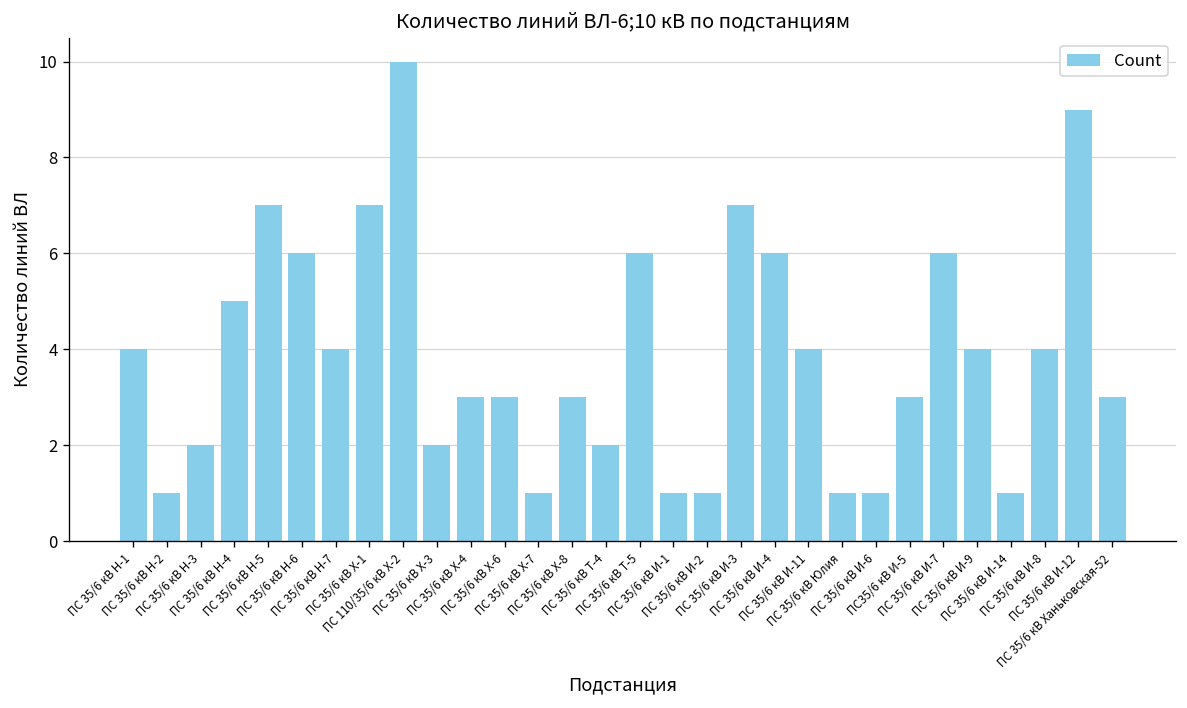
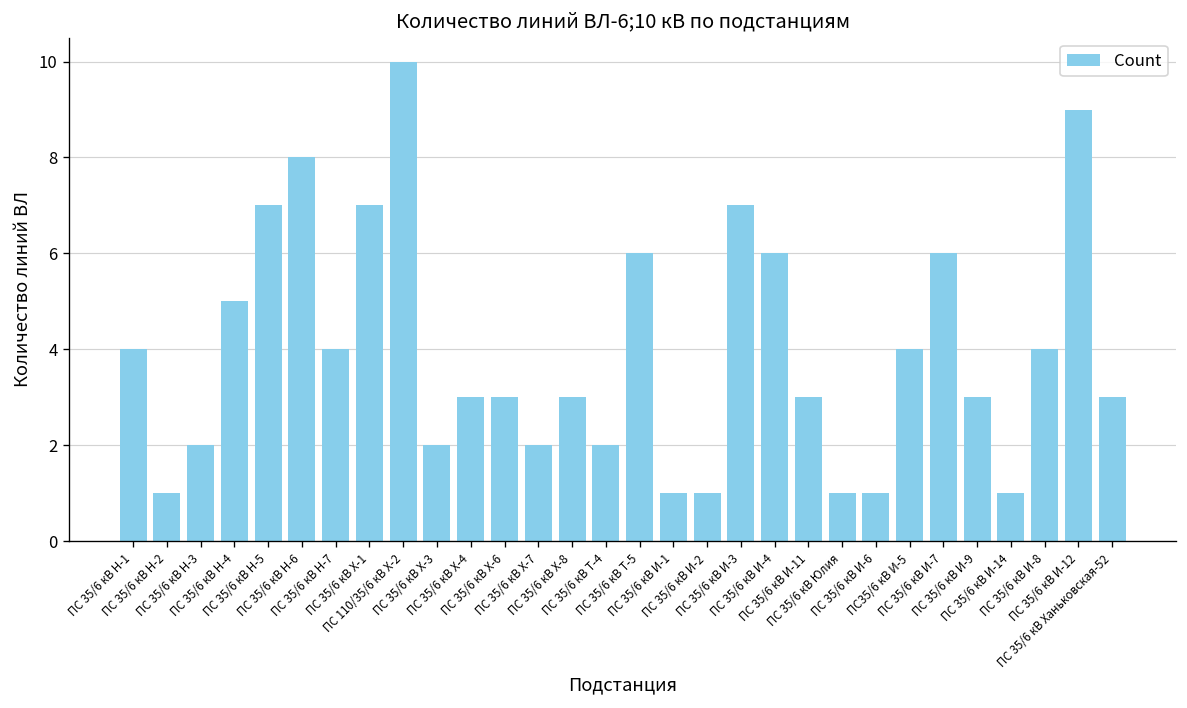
ПС 35/6 кВ Н-6: 6 -> 8
ПС 35/6 кВ Х-7: 1 -> 2
ПС 35/6 кВ И-11: 4 -> 3
ПС35/6 кВ И-5: 3 -> 4
ПС 35/6 кВ И-9: 4 -> 3
